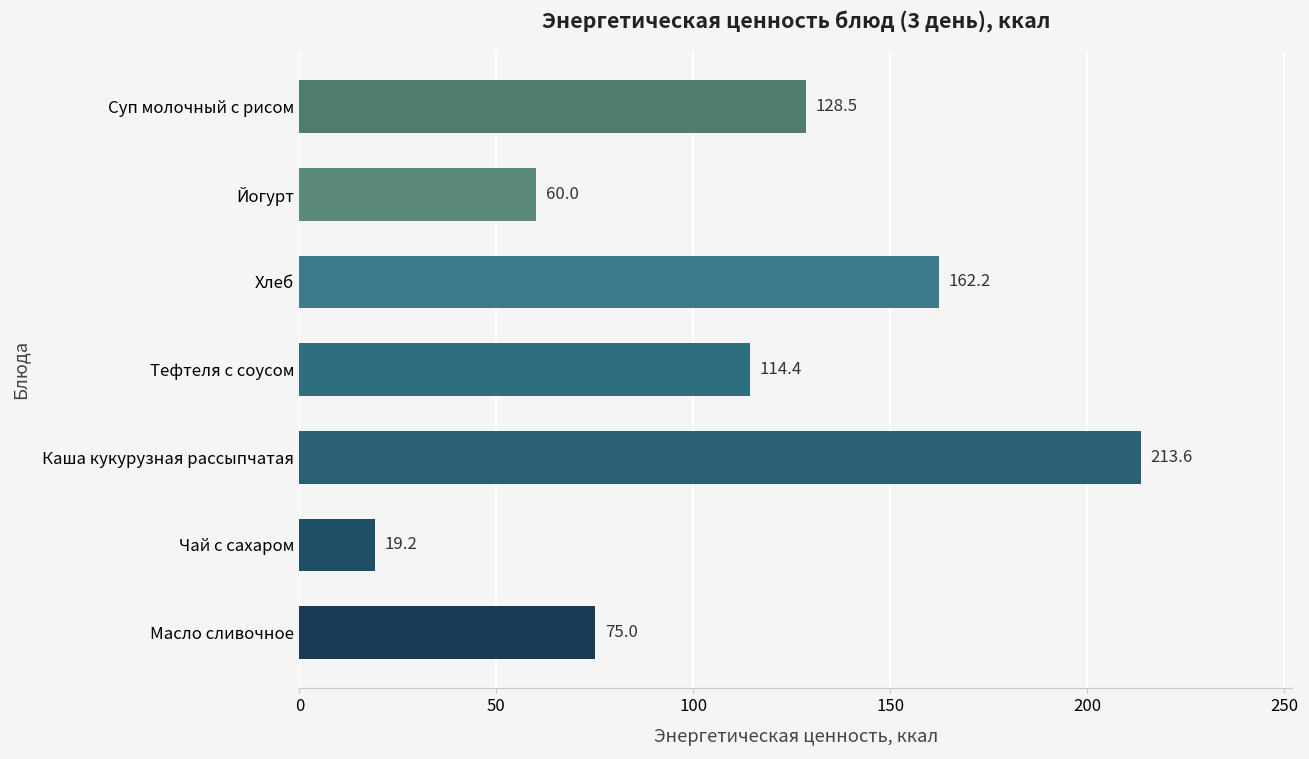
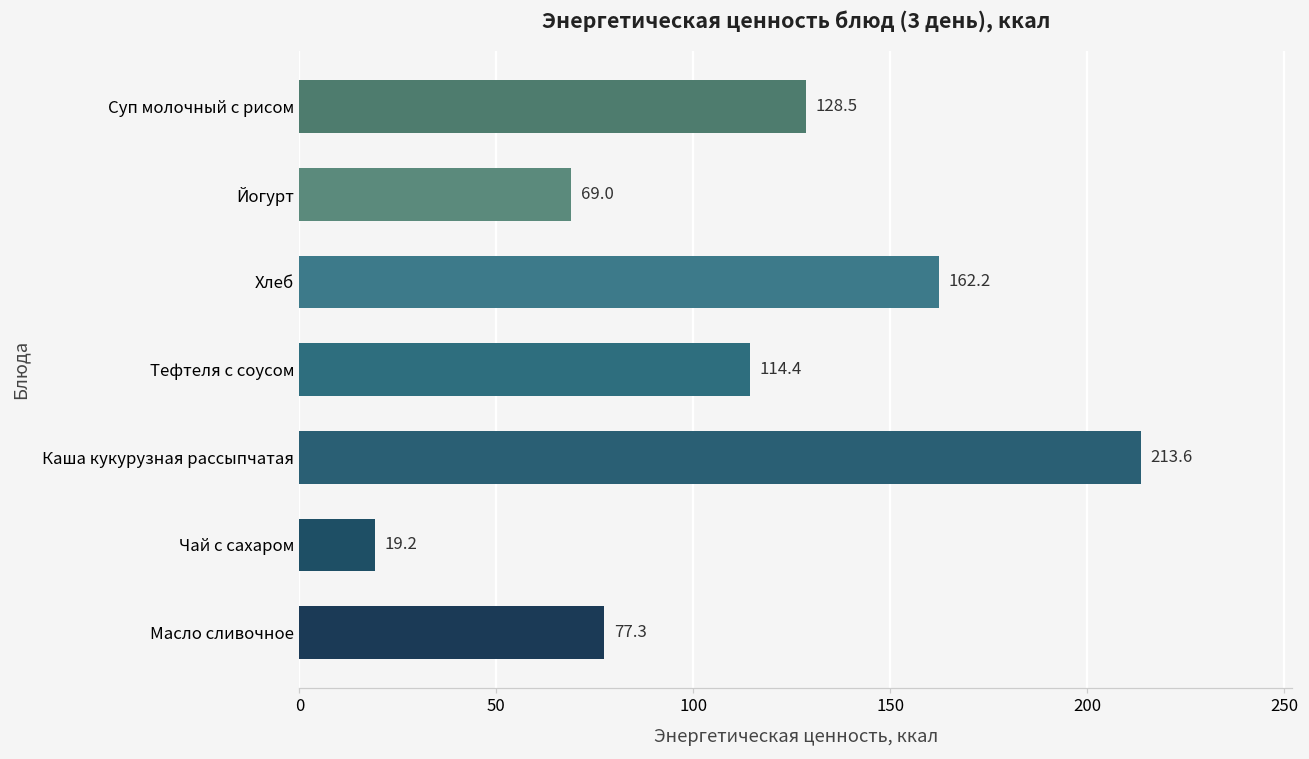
Йогурт: 60.0 -> 69.0
Масло сливочное: 75.0 -> 77.3
